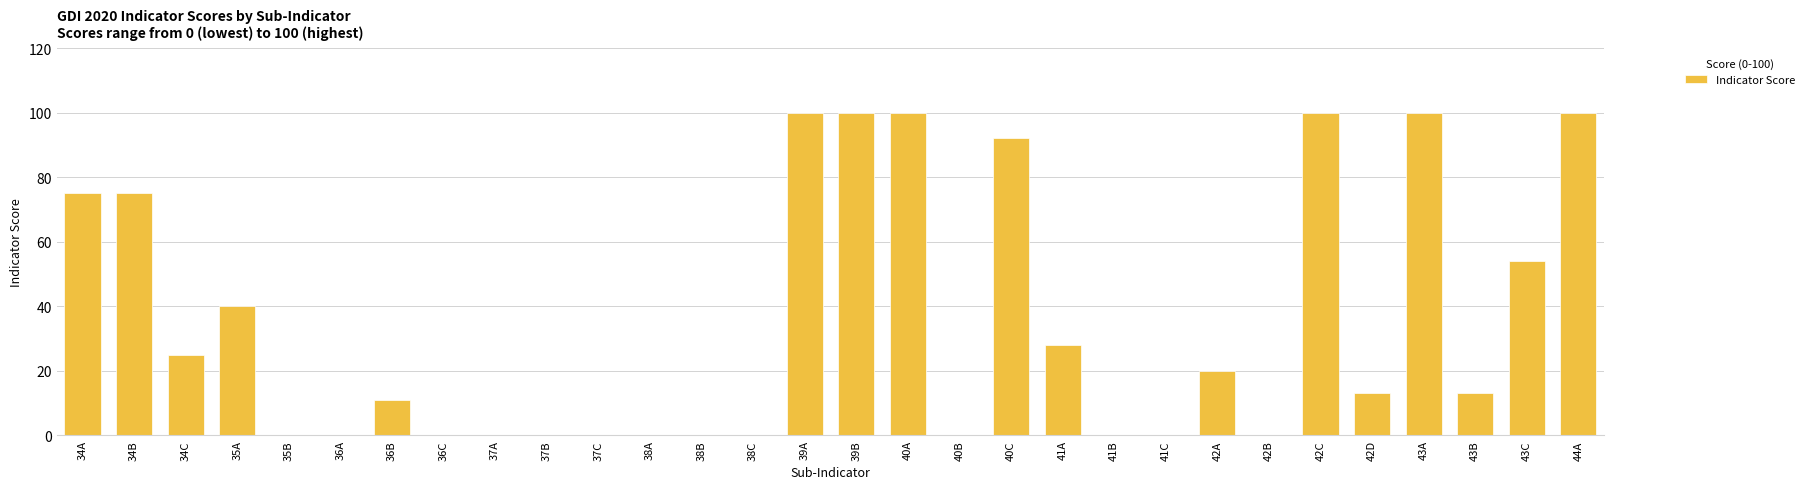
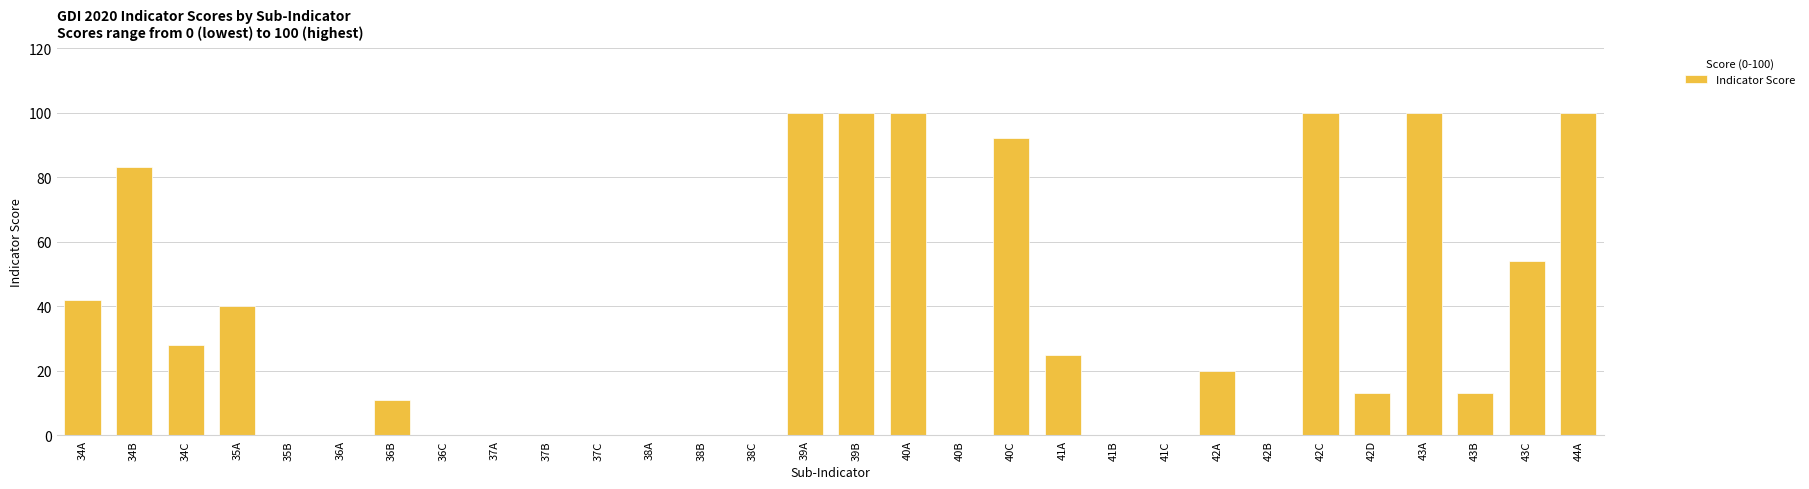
34A: 75 -> 42
34B: 75 -> 83
34C: 25 -> 28
41A: 28 -> 25
